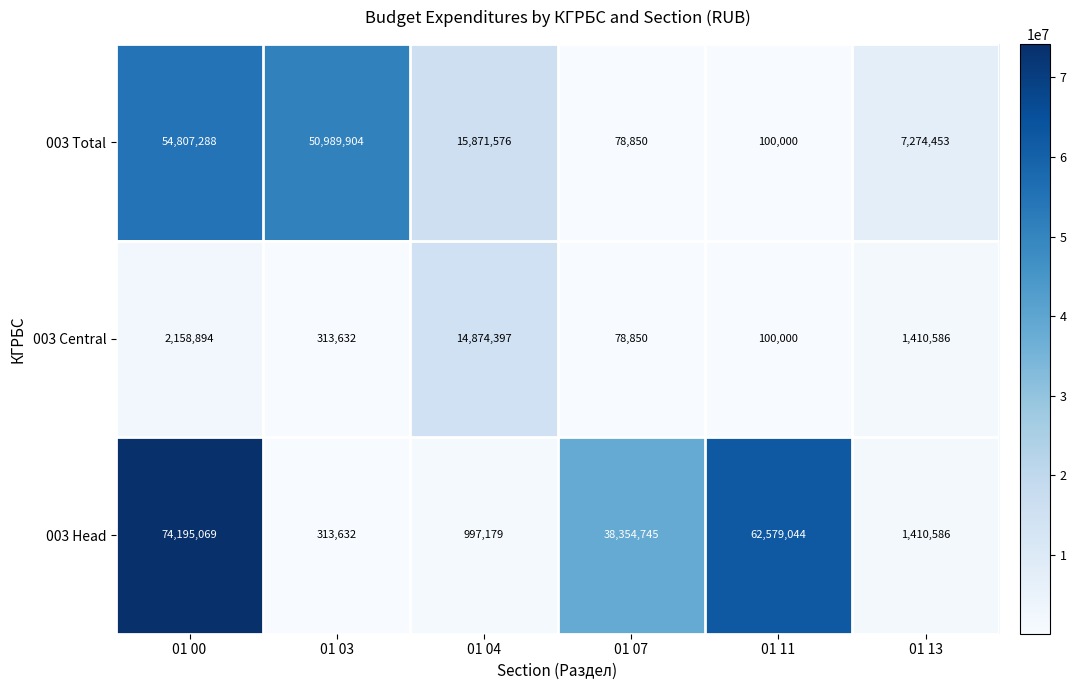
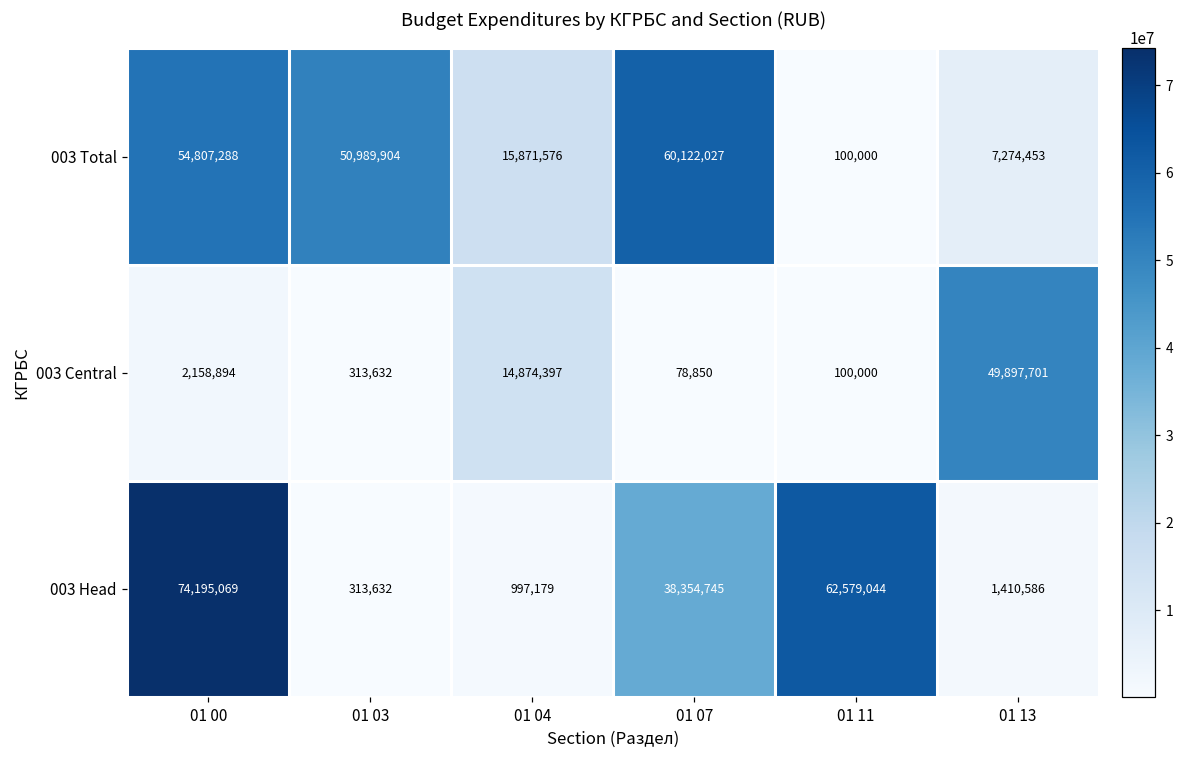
003 Total, 01 07: 78,850 -> 60,122,027
003 Central, 01 13: 1,410,586 -> 49,897,701
